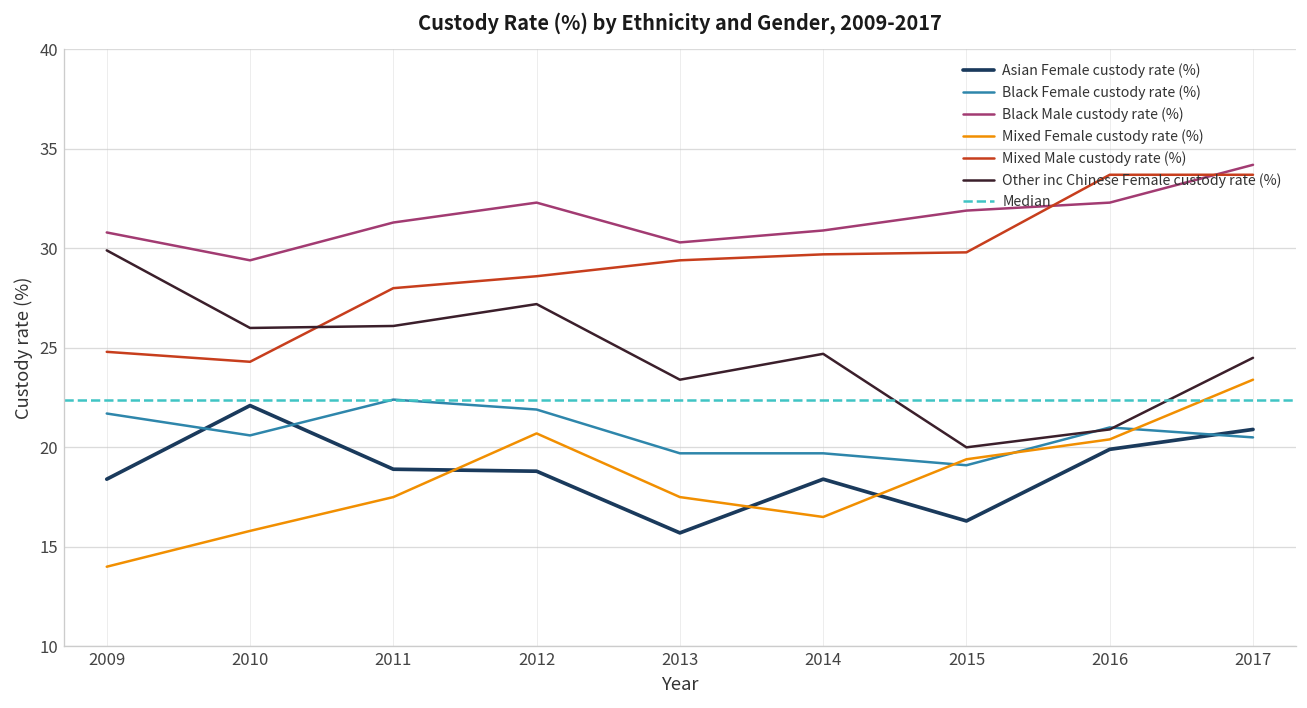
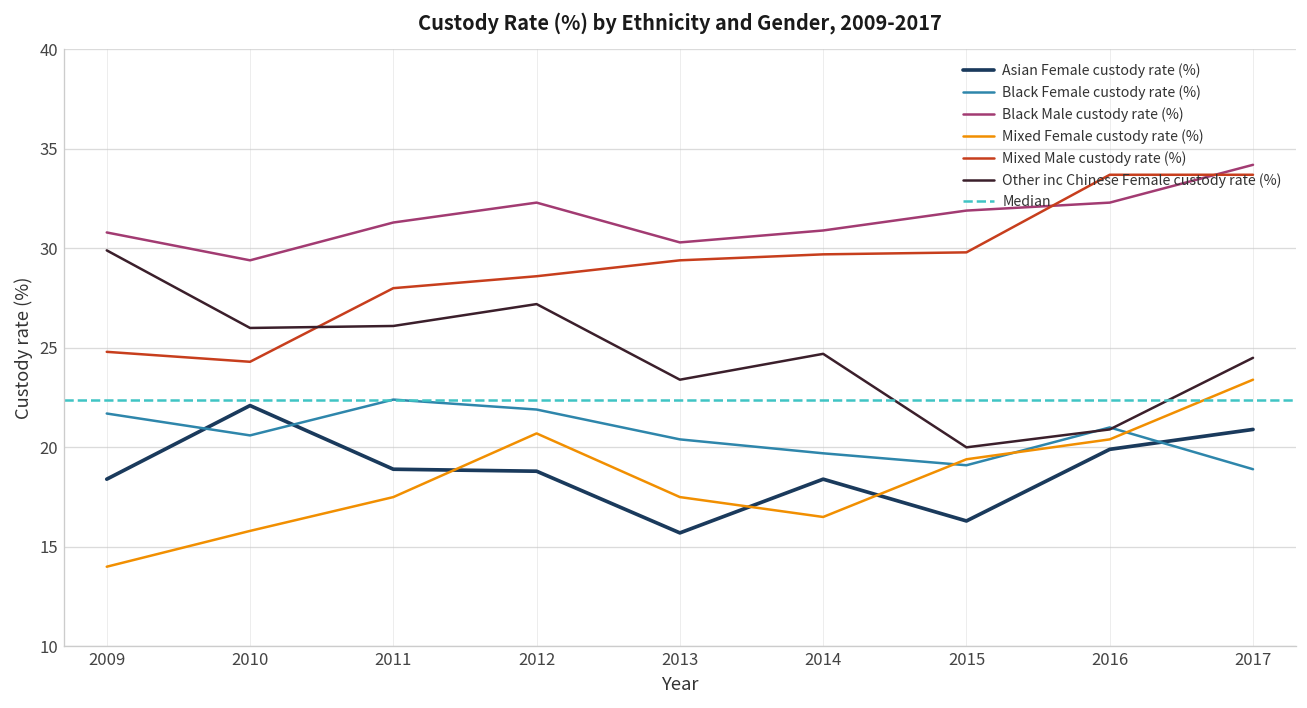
Black Female custody rate (%), 2013: 19.7 -> 20.4
Black Female custody rate (%), 2017: 20.5 -> 18.9
